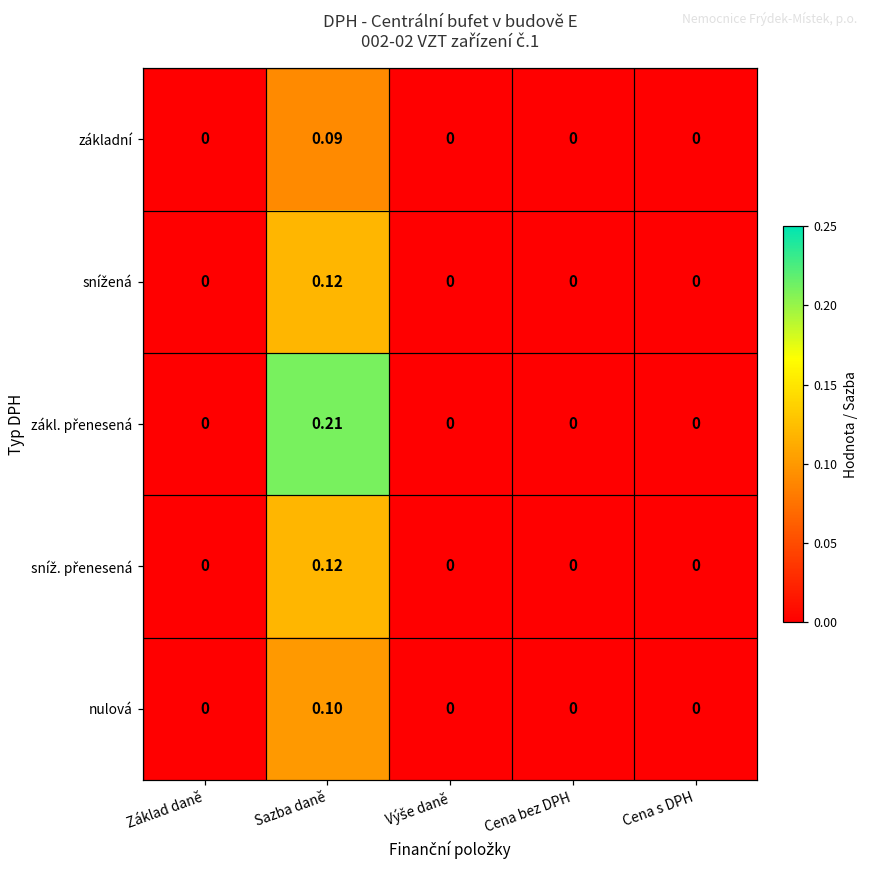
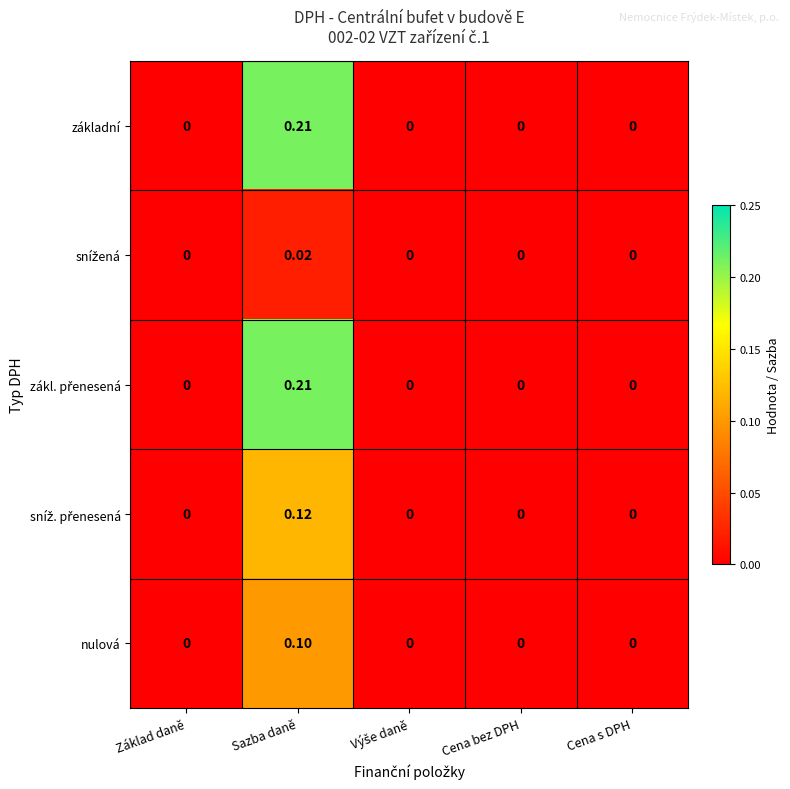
základní, Sazba daně: 0.09 -> 0.21
snížená, Sazba daně: 0.12 -> 0.02
